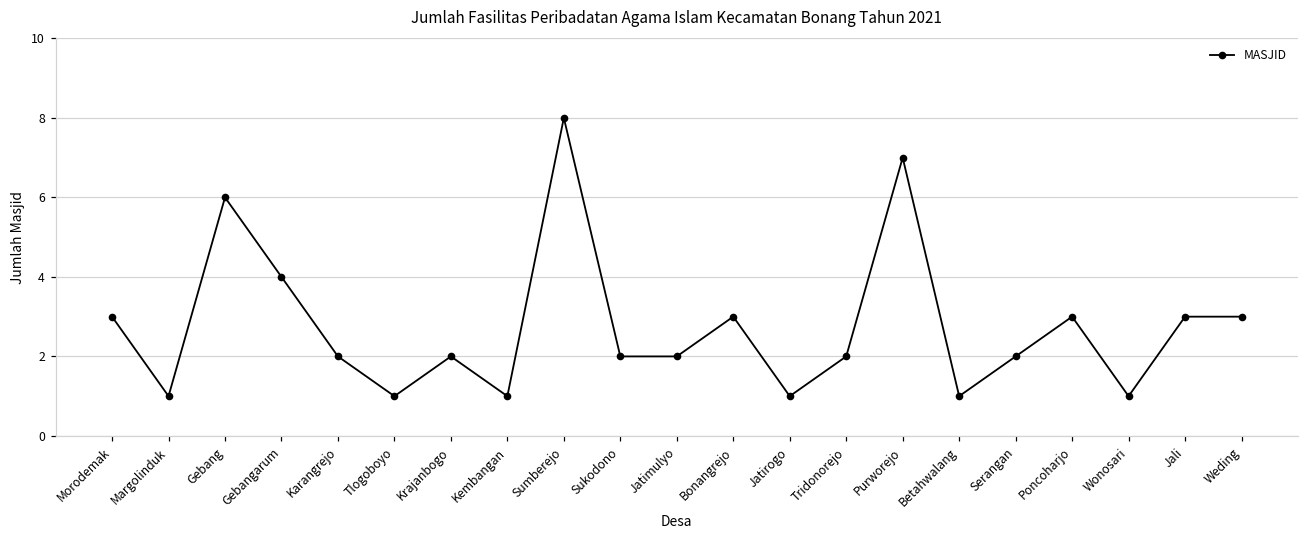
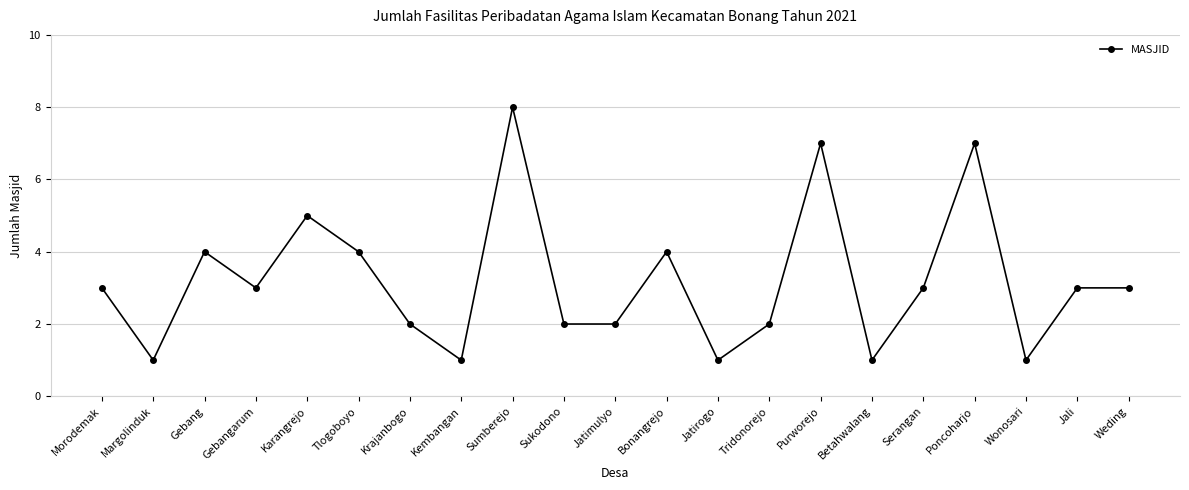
Gebang: 6 -> 4
Gebangarum: 4 -> 3
Karangrejo: 2 -> 5
Tlogoboyo: 1 -> 4
Bonangrejo: 3 -> 4
Serangan: 2 -> 3
Poncoharjo: 3 -> 7
